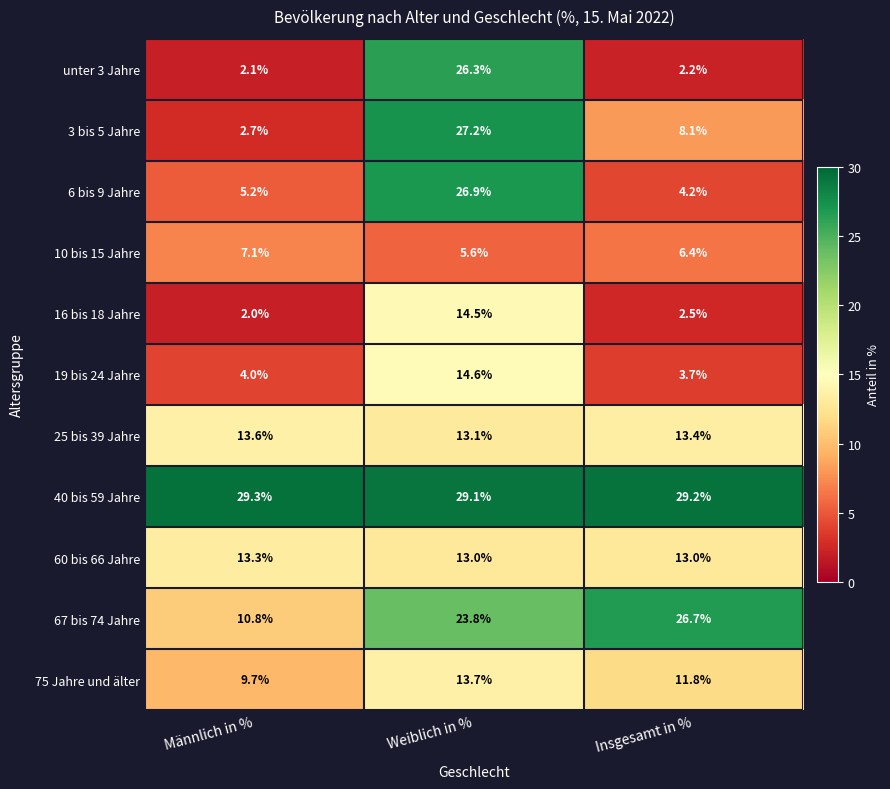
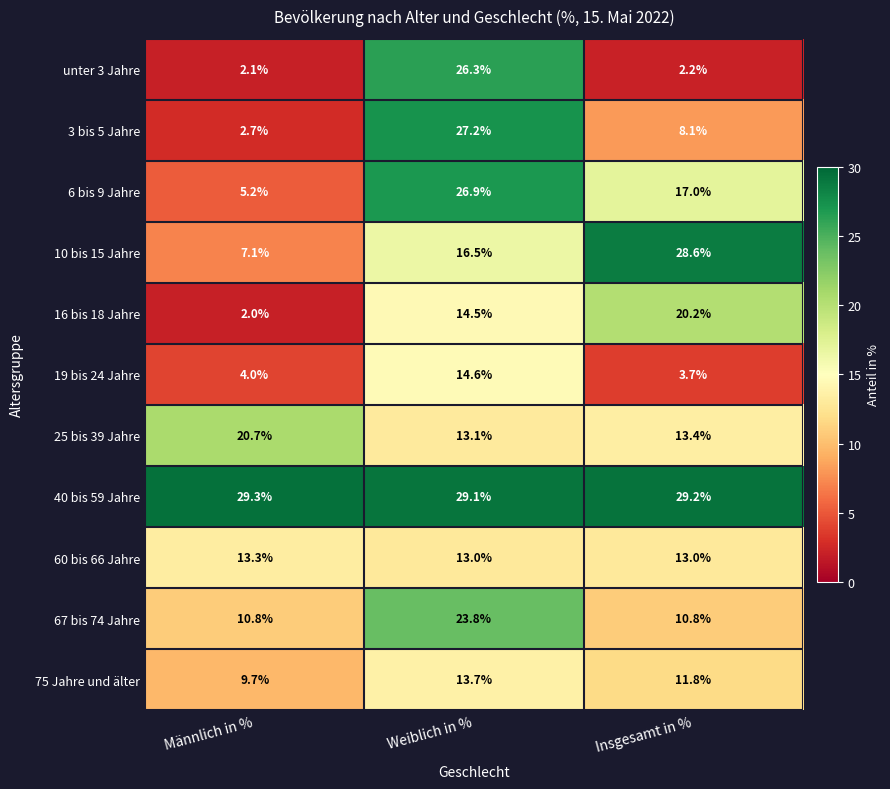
6 bis 9 Jahre, Insgesamt in %: 4.2% -> 17.0%
10 bis 15 Jahre, Weiblich in %: 5.6% -> 16.5%
10 bis 15 Jahre, Insgesamt in %: 6.4% -> 28.6%
16 bis 18 Jahre, Insgesamt in %: 2.5% -> 20.2%
25 bis 39 Jahre, Männlich in %: 13.6% -> 20.7%
67 bis 74 Jahre, Insgesamt in %: 26.7% -> 10.8%
